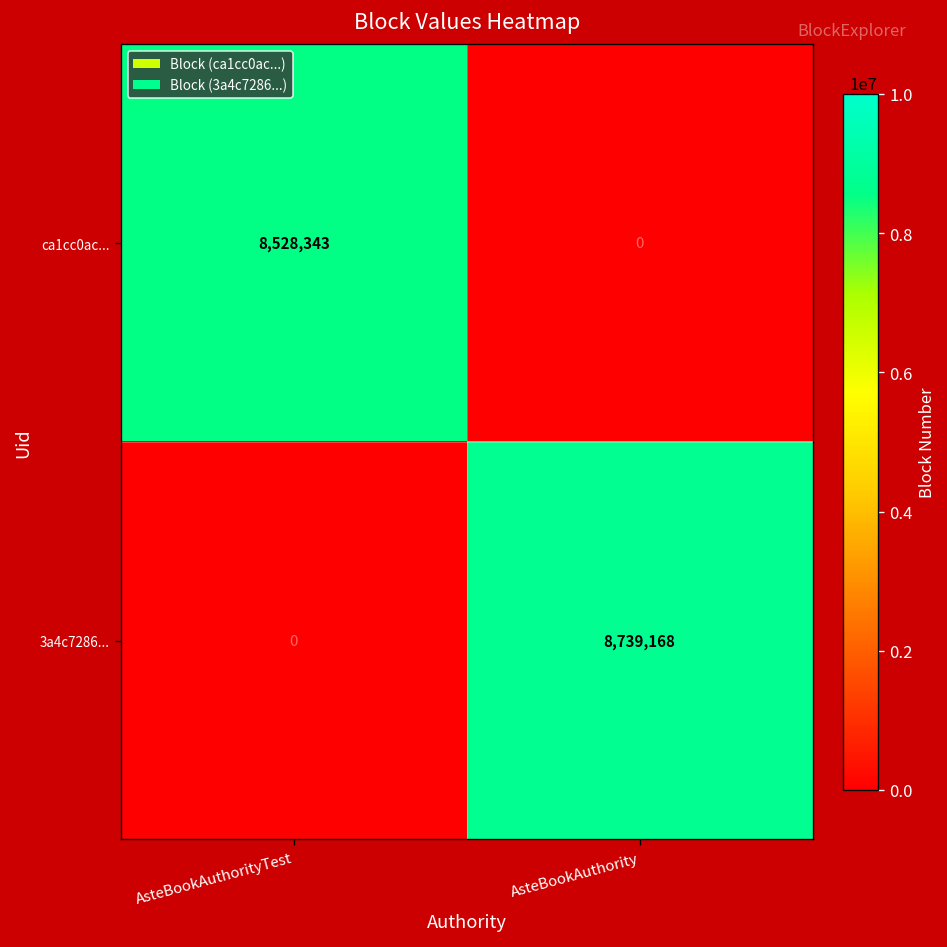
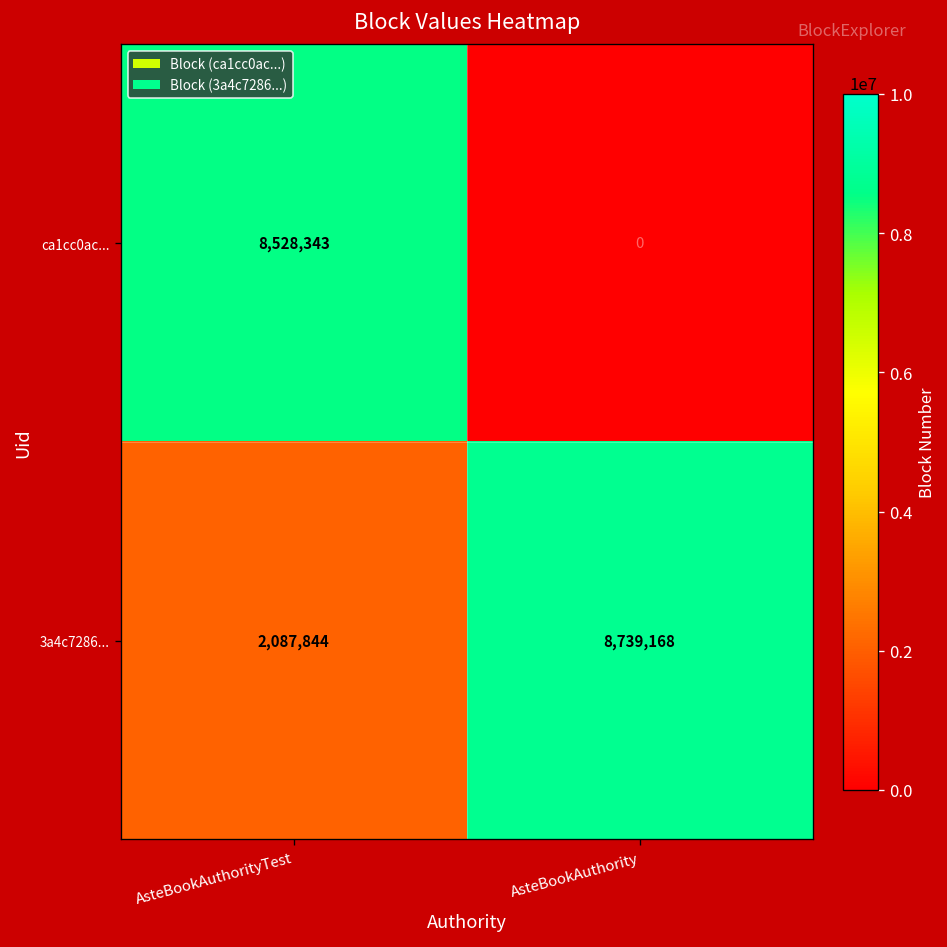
3a4c7286..., AsteBookAuthorityTest: 0 -> 2,087,844
